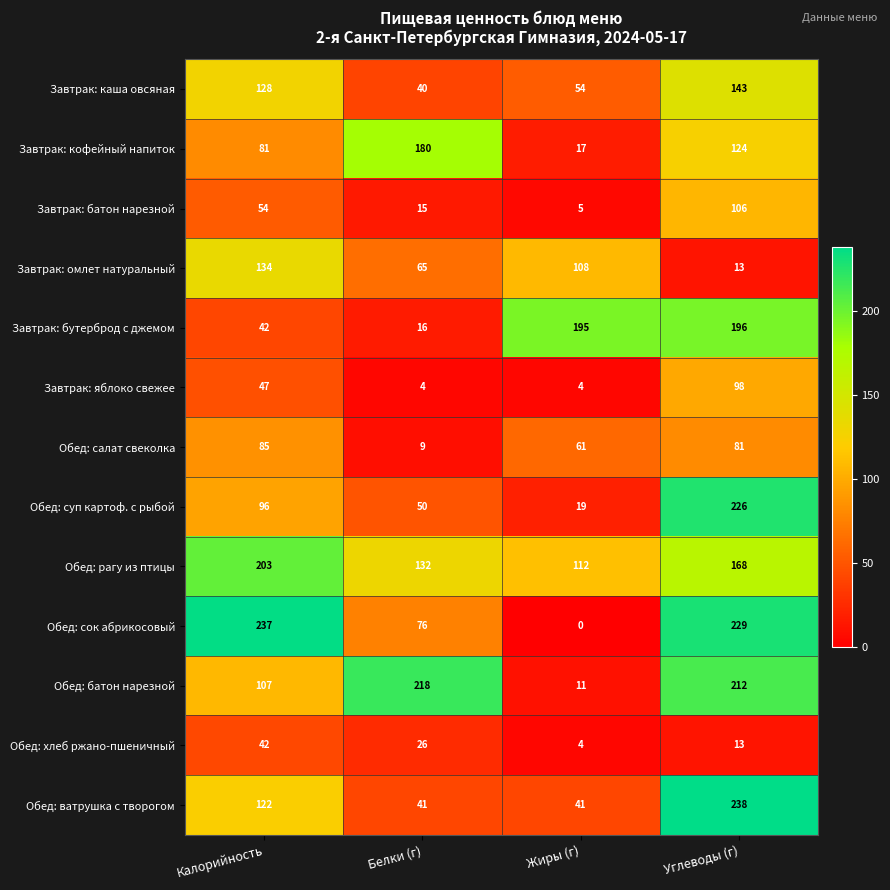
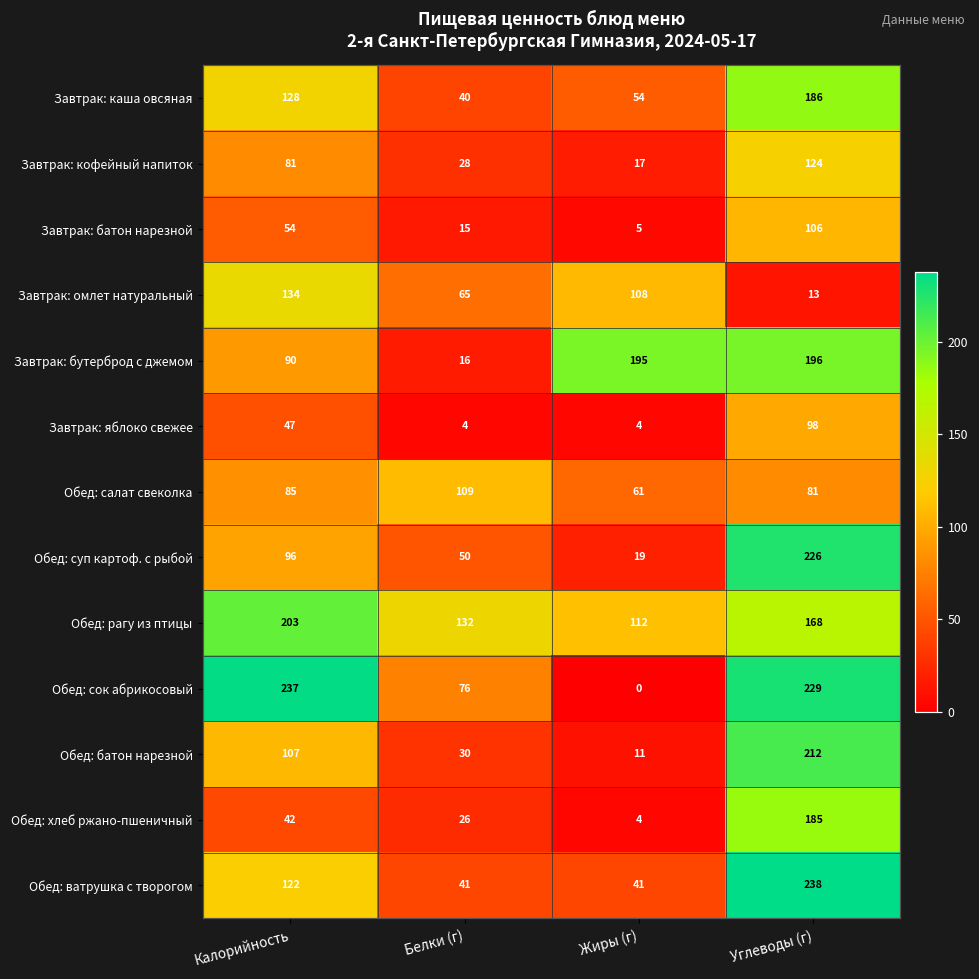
Завтрак: каша овсяная, Углеводы (г): 143 -> 186
Завтрак: кофейный напиток, Белки (г): 180 -> 28
Завтрак: бутерброд с джемом, Калорийность: 42 -> 90
Обед: салат свеколка, Белки (г): 9 -> 109
Обед: батон нарезной, Белки (г): 218 -> 30
Обед: хлеб ржано-пшеничный, Углеводы (г): 13 -> 185
